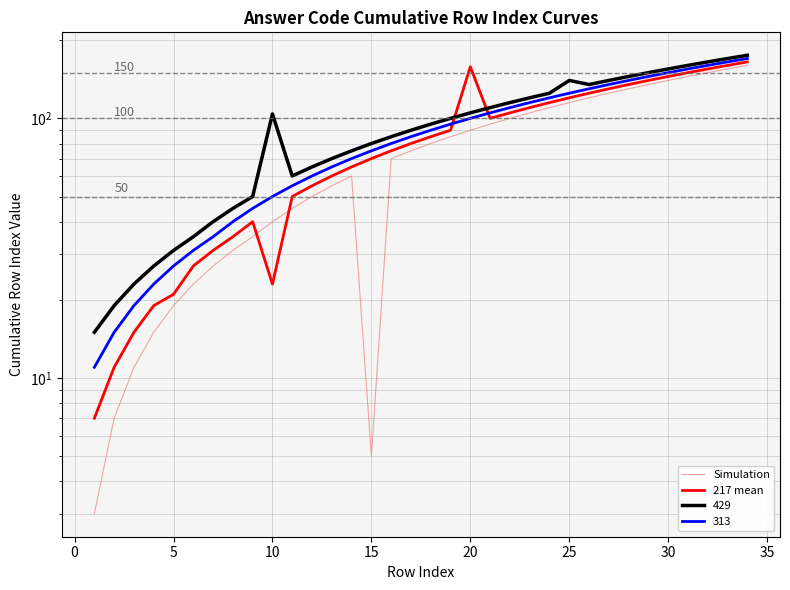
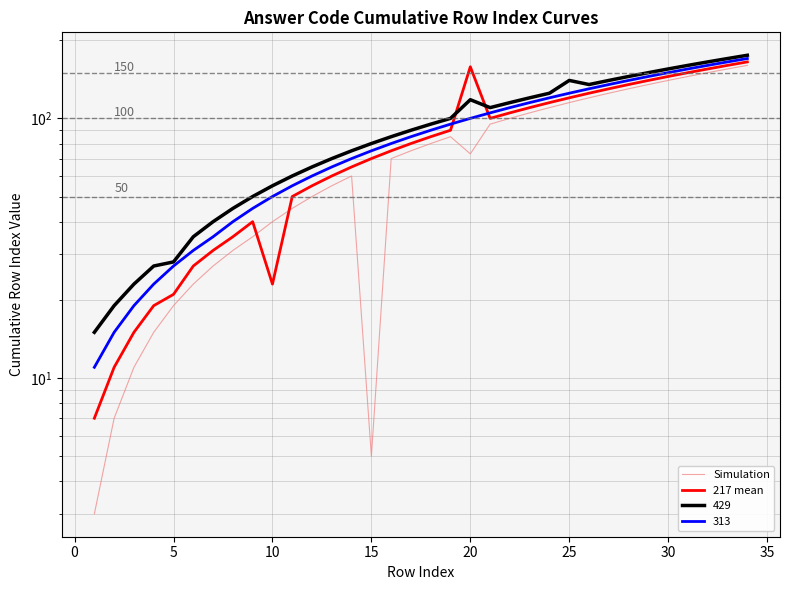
429, 5: 31 -> 28
429, 10: 104 -> 55
Simulation, 20: 90 -> 73
429, 20: 105 -> 120
